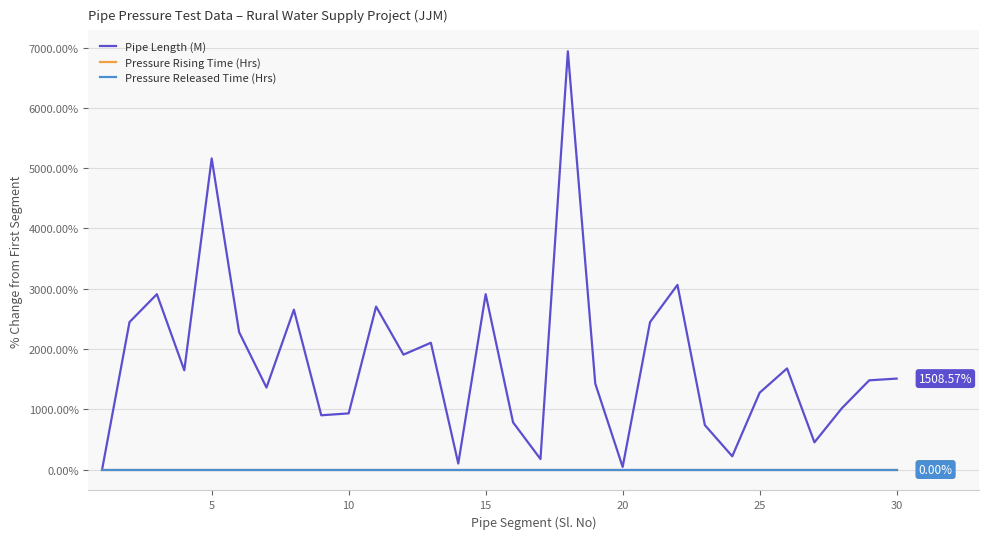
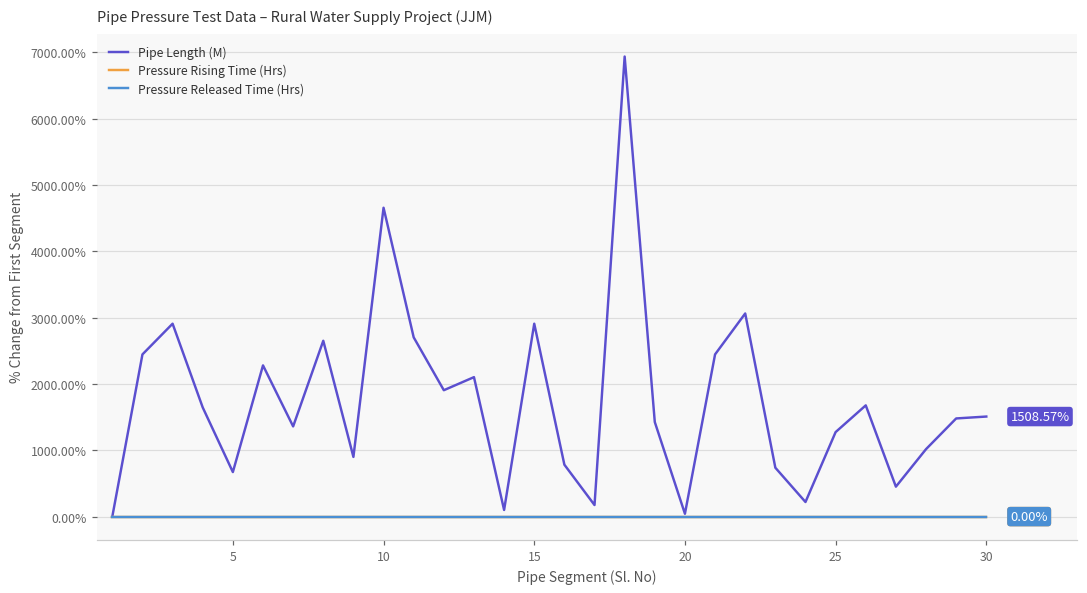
Pipe Length (M), 5: 5200% -> 700%
Pipe Length (M), 10: 900% -> 4700%
